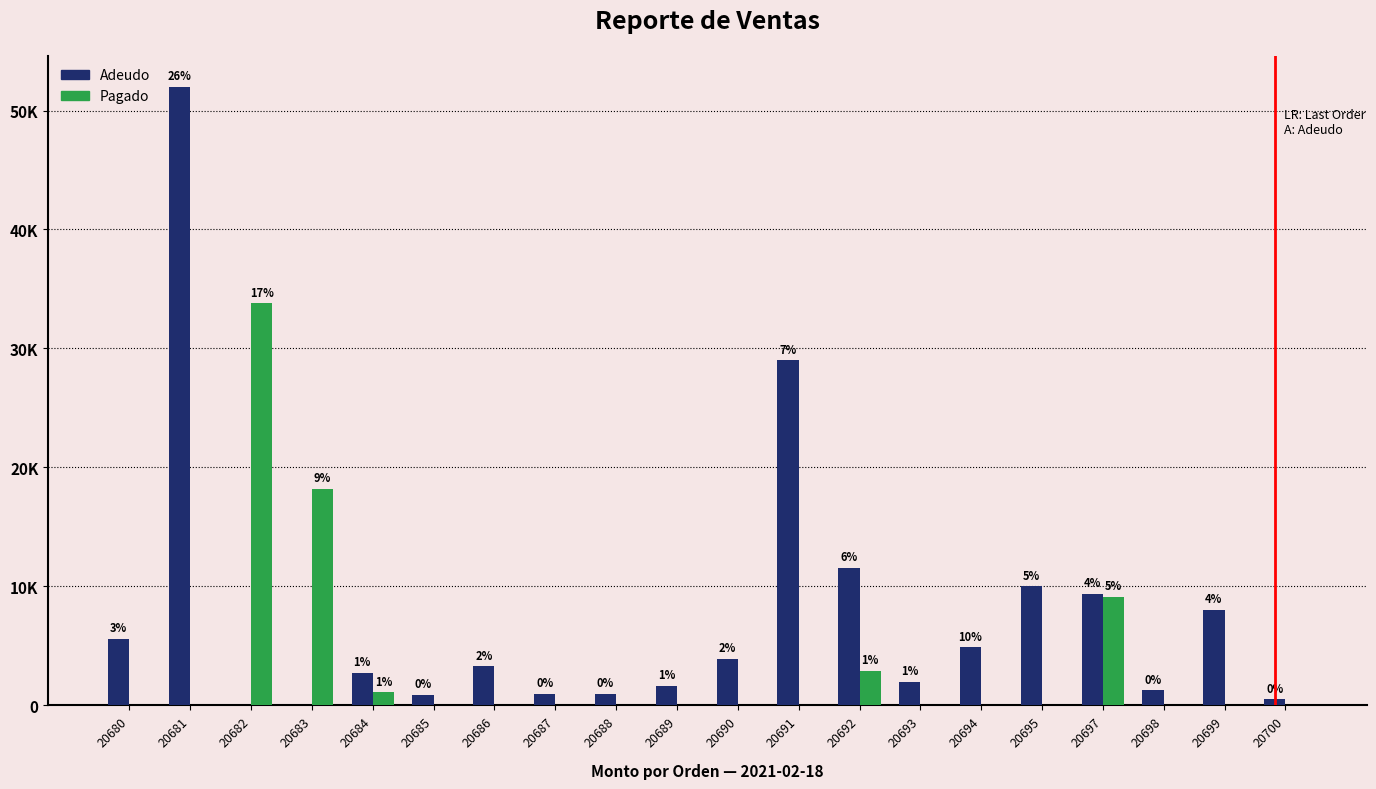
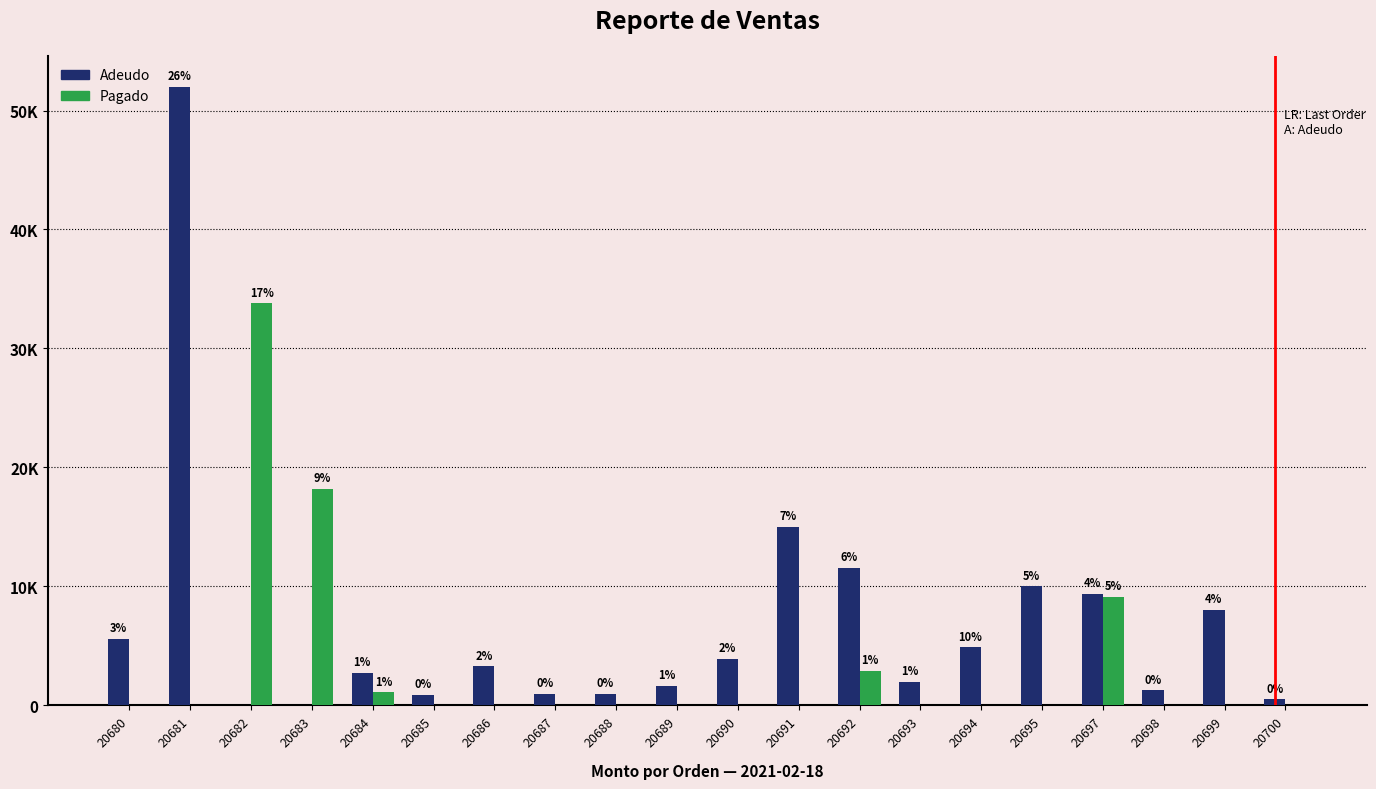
Adeudo, 20691: 29000 -> 15000
